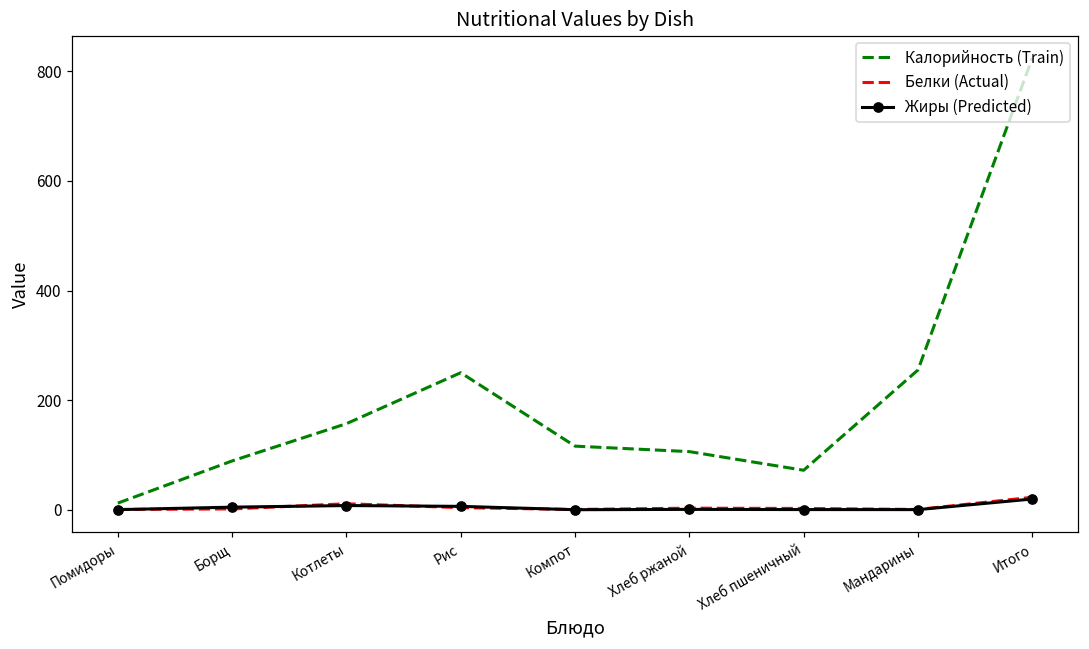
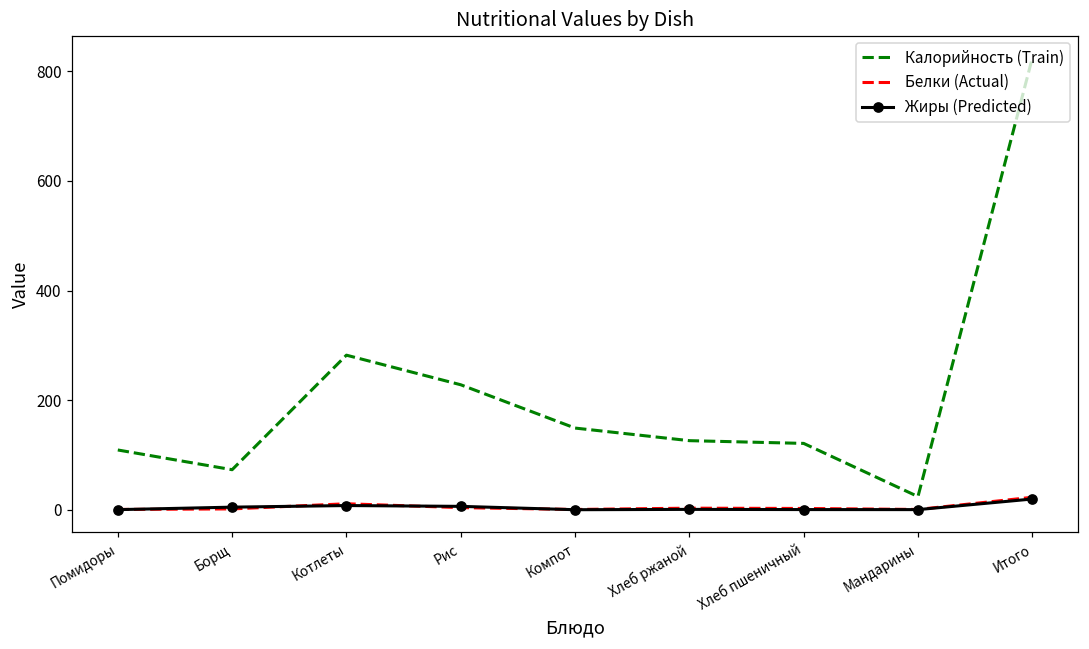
Калорийность (Train), Помидоры: 10 -> 110
Калорийность (Train), Борщ: 90 -> 70
Калорийность (Train), Котлеты: 160 -> 280
Калорийность (Train), Рис: 250 -> 230
Калорийность (Train), Компот: 120 -> 150
Калорийность (Train), Хлеб ржаной: 110 -> 130
Калорийность (Train), Хлеб пшеничный: 70 -> 120
Калорийность (Train), Мандарины: 260 -> 20
